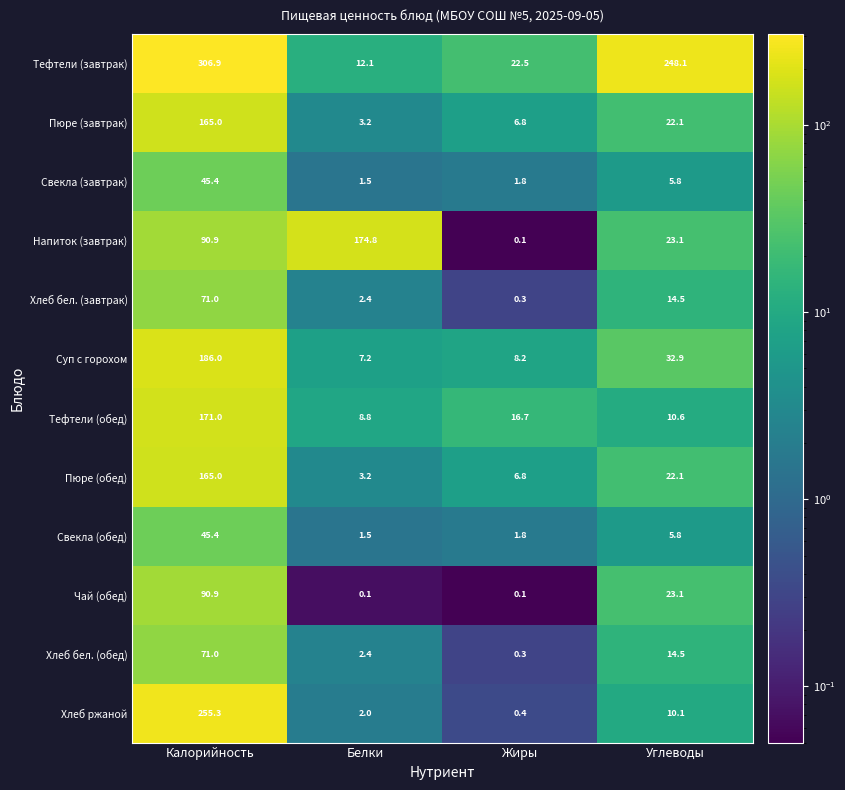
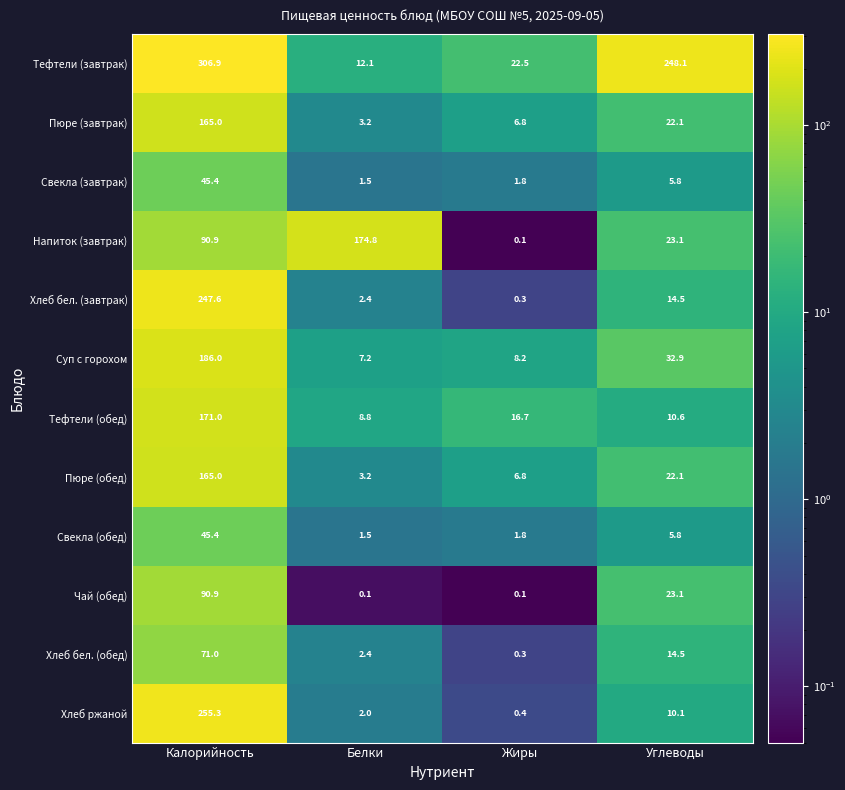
Хлеб бел. (завтрак), Калорийность: 71.0 -> 247.6
